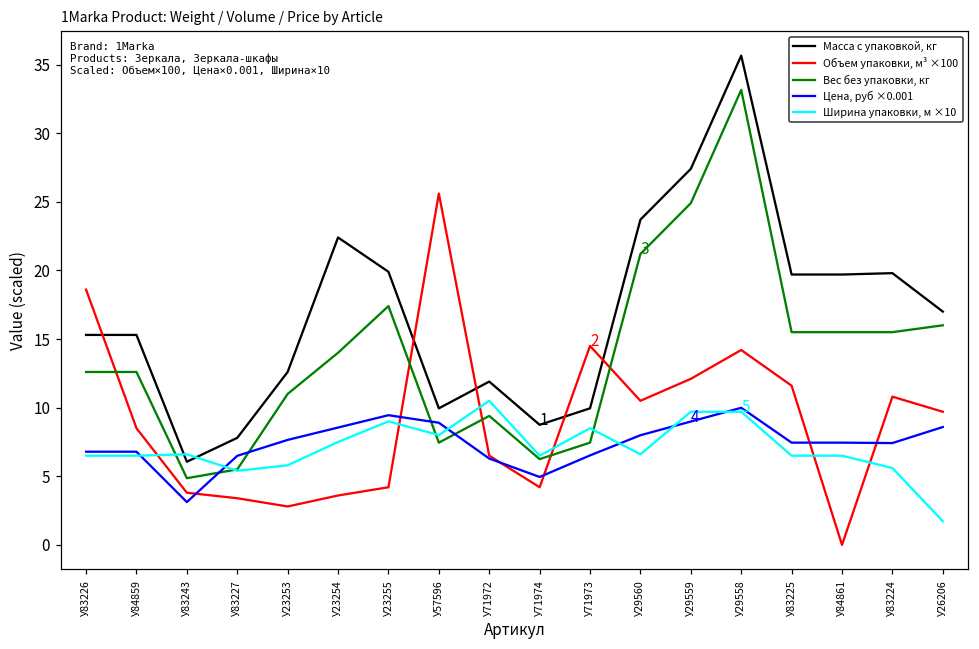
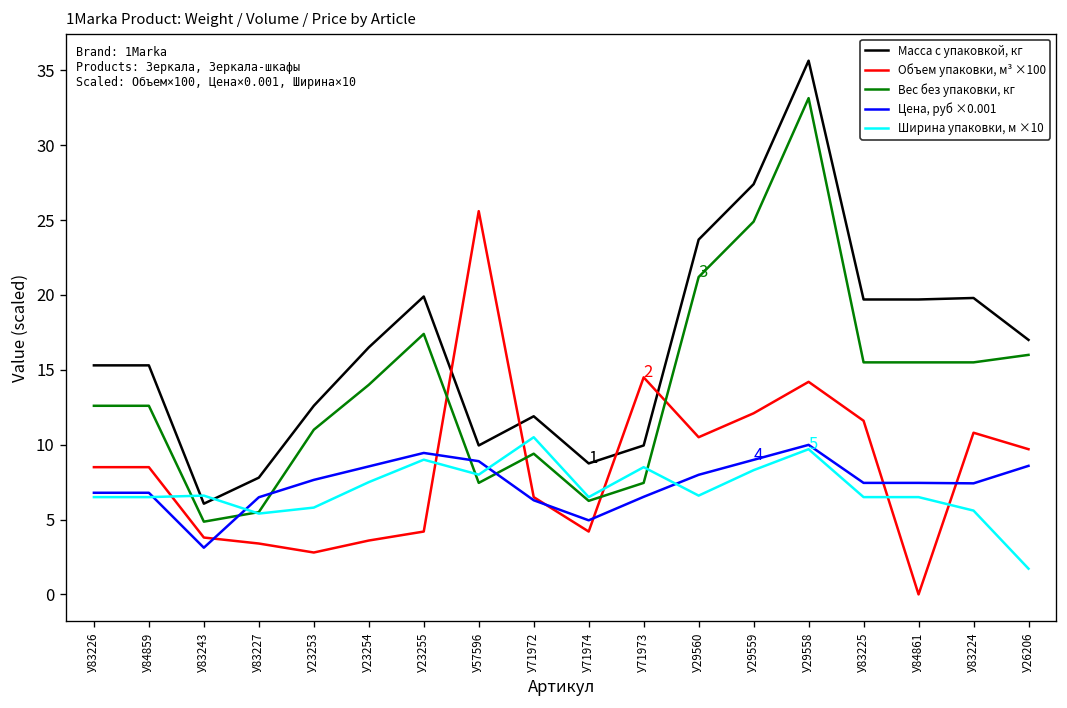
Объем упаковки, м³ ×100, У83226: 18.6 -> 8.5
Масса с упаковкой, кг, У23254: 22.4 -> 16.5
Ширина упаковки, м ×10, У29559: 9.7 -> 8.3
